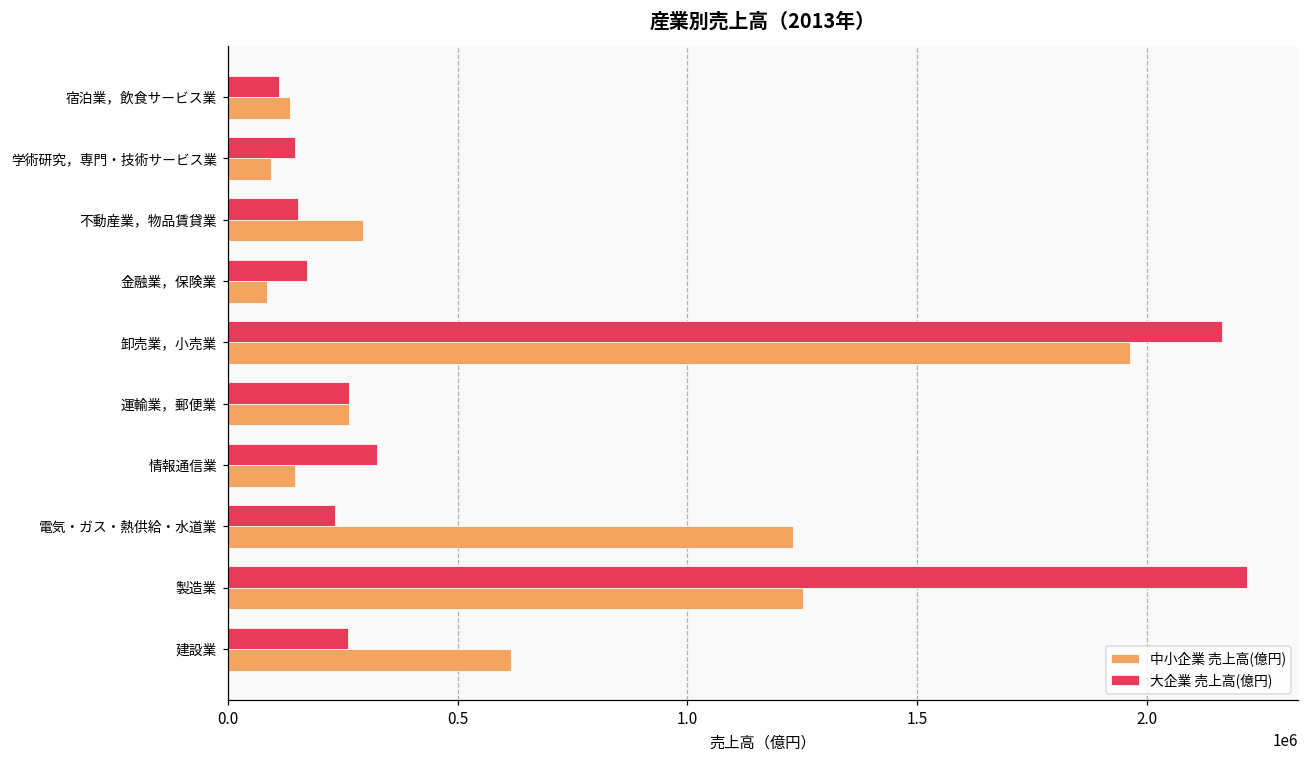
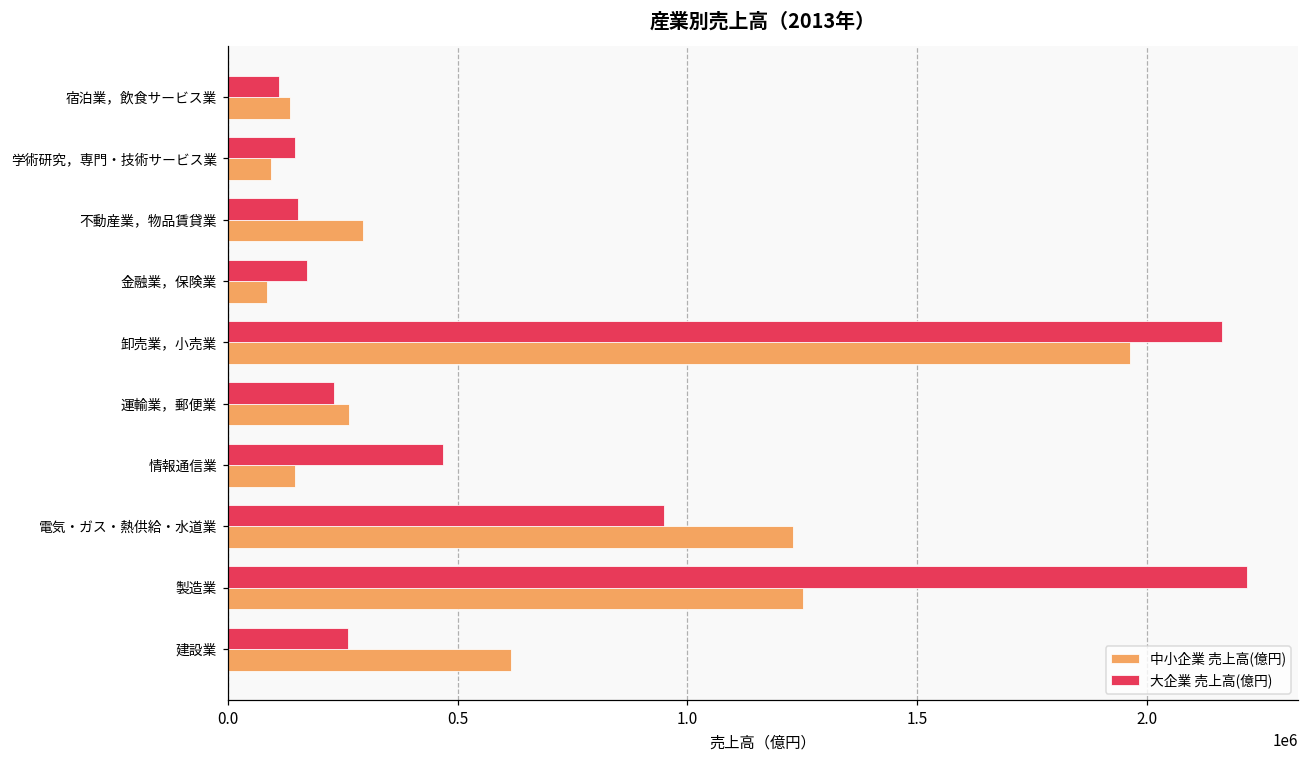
大企業 売上高(億円), 運輸業，郵便業: 260000 -> 230000
大企業 売上高(億円), 情報通信業: 320000 -> 470000
大企業 売上高(億円), 電気・ガス・熱供給・水道業: 230000 -> 950000
